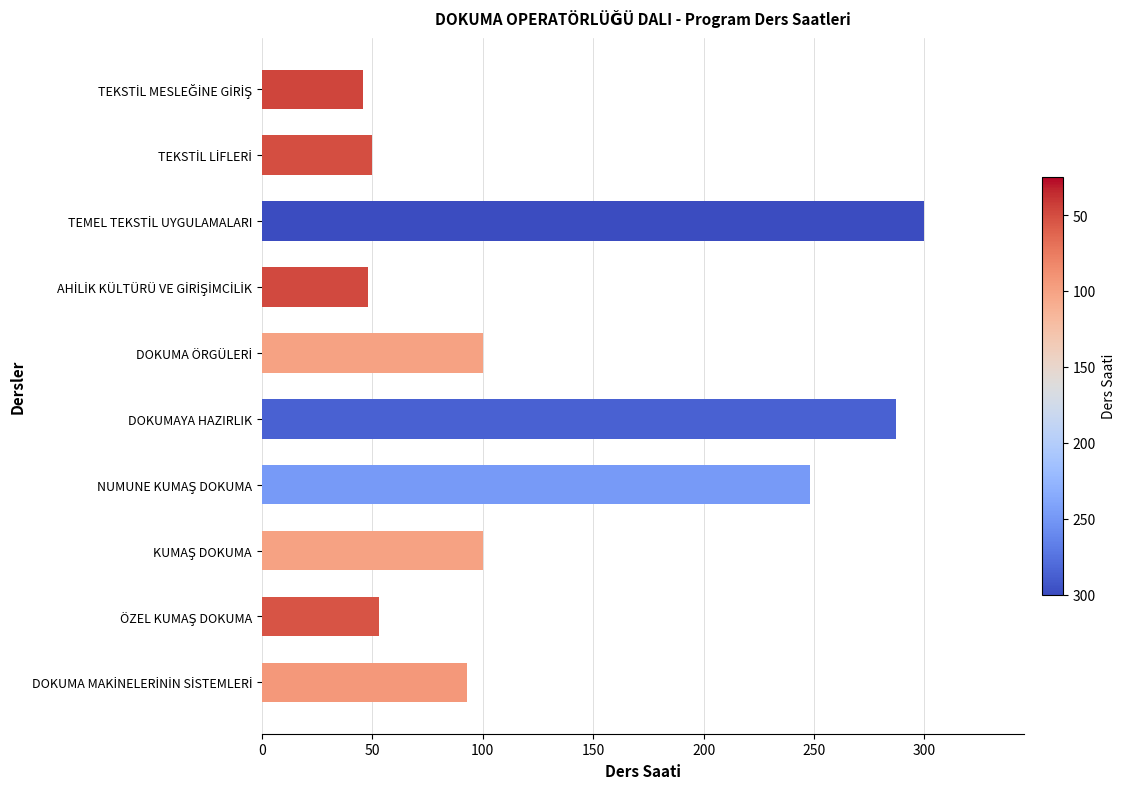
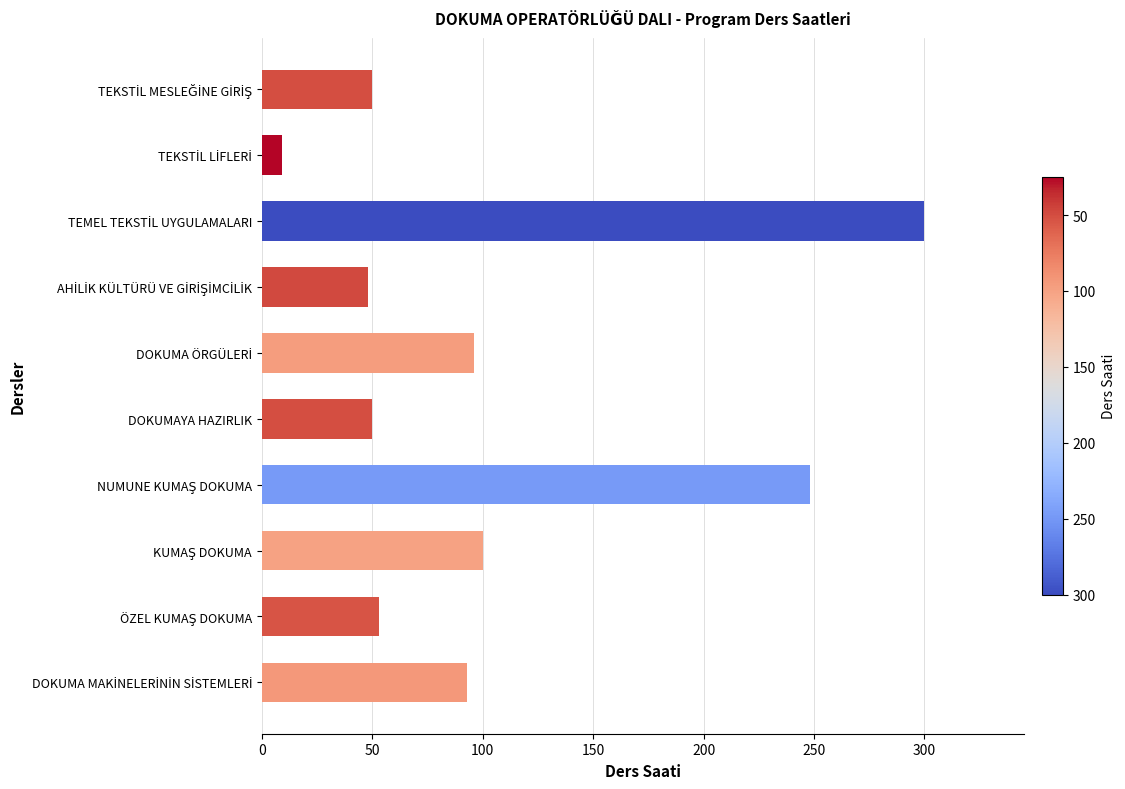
TEKSTİL MESLEĞİNE GİRİŞ: 46 -> 50
TEKSTİL LİFLERİ: 50 -> 9
DOKUMA ÖRGÜLERİ: 100 -> 96
DOKUMAYA HAZIRLIK: 287 -> 50
